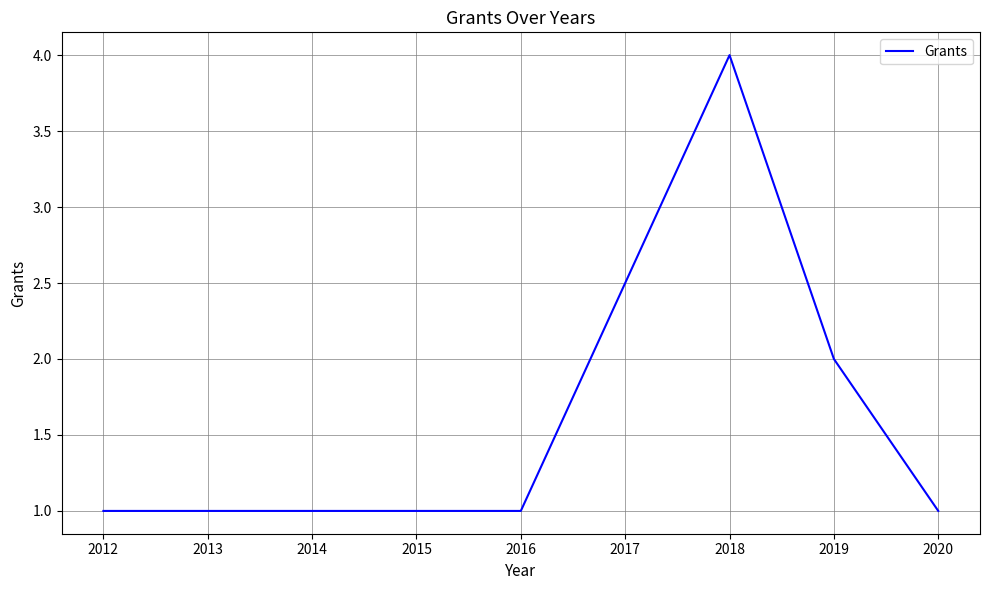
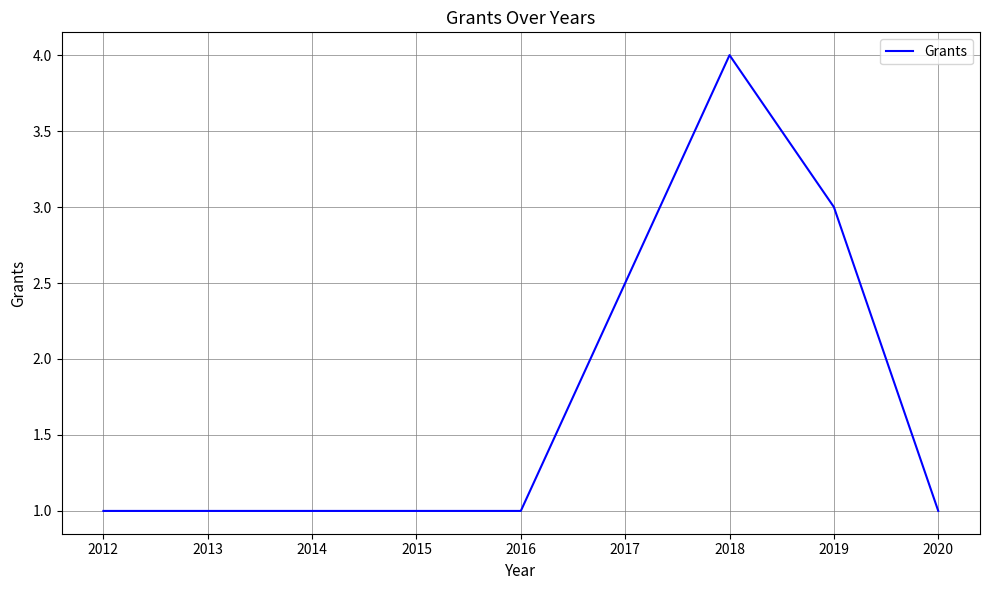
2019: 2 -> 3
